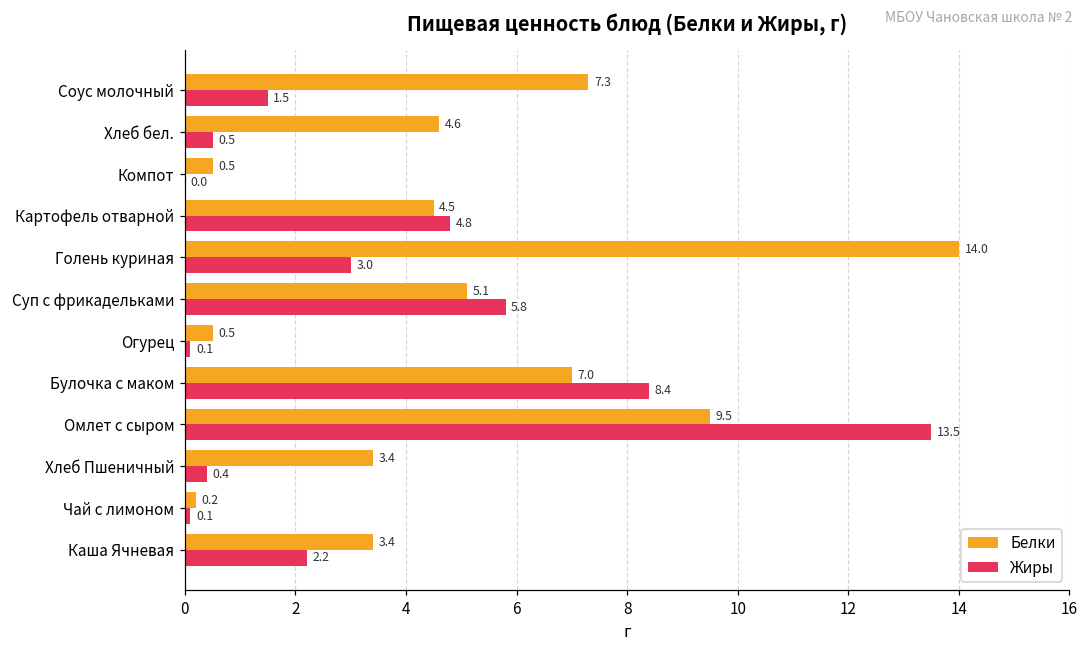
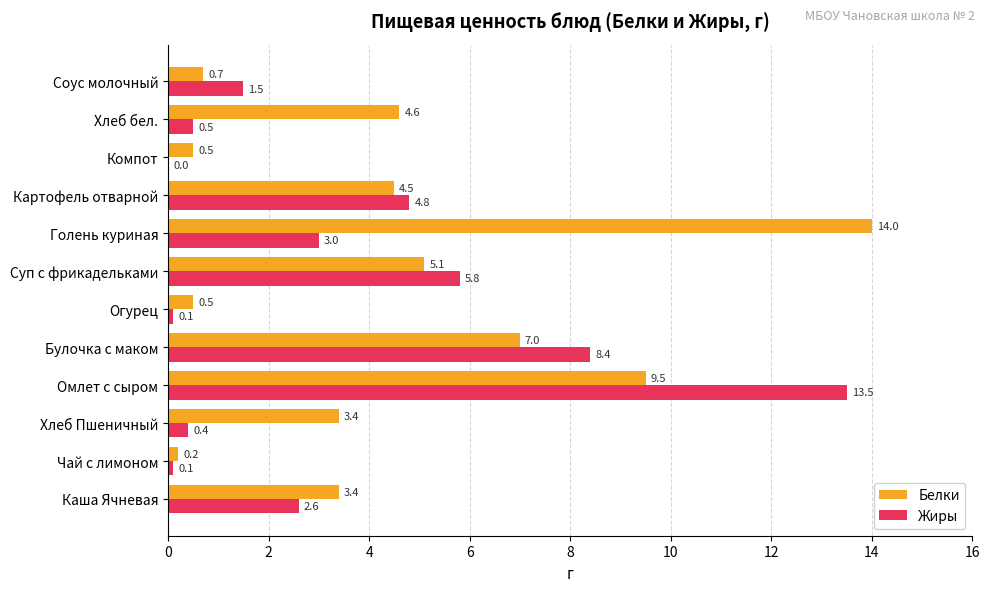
Белки, Соус молочный: 7.3 -> 0.7
Жиры, Каша Ячневая: 2.2 -> 2.6
